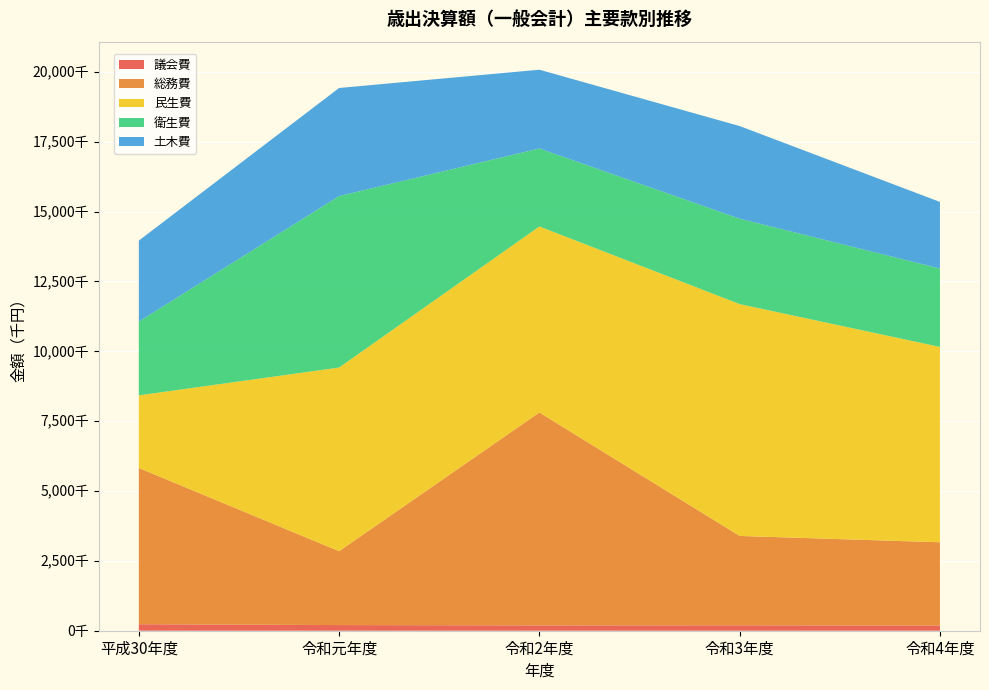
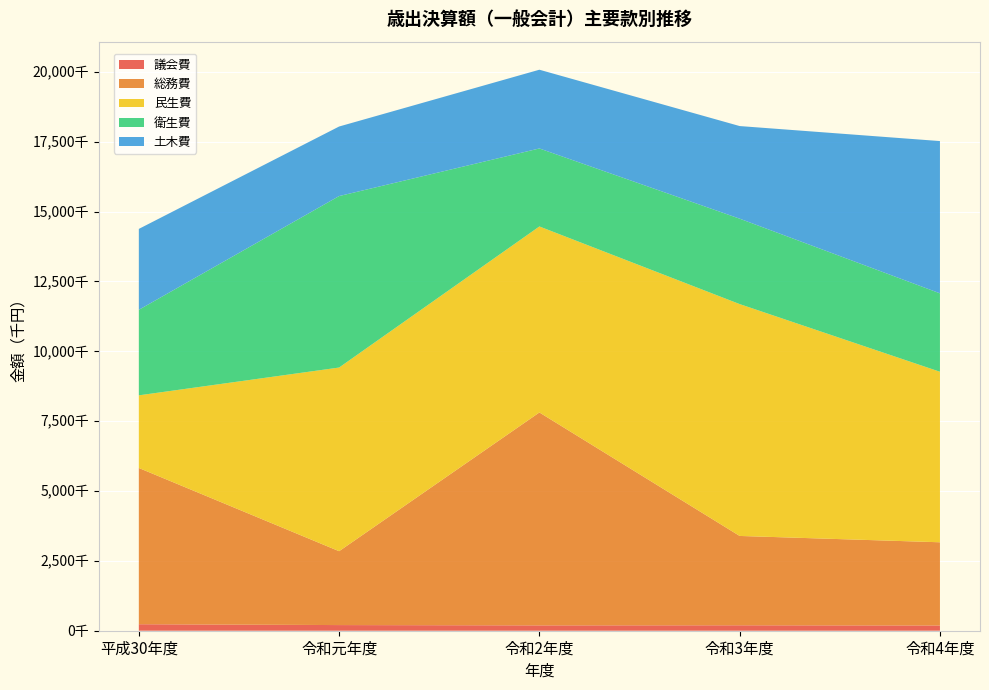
衛生費, 平成30年度: 2,600千 -> 3,100千
土木費, 令和元年度: 3,900千 -> 2,500千
民生費, 令和4年度: 7,000千 -> 6,100千
土木費, 令和4年度: 2,400千 -> 5,400千
